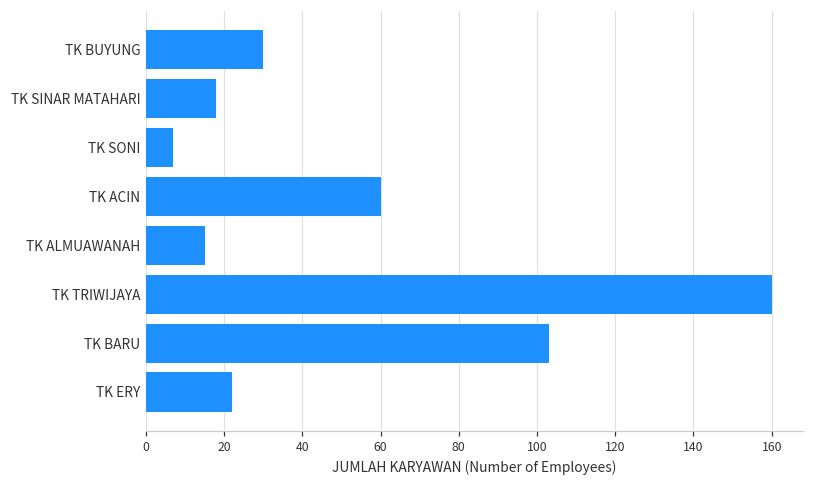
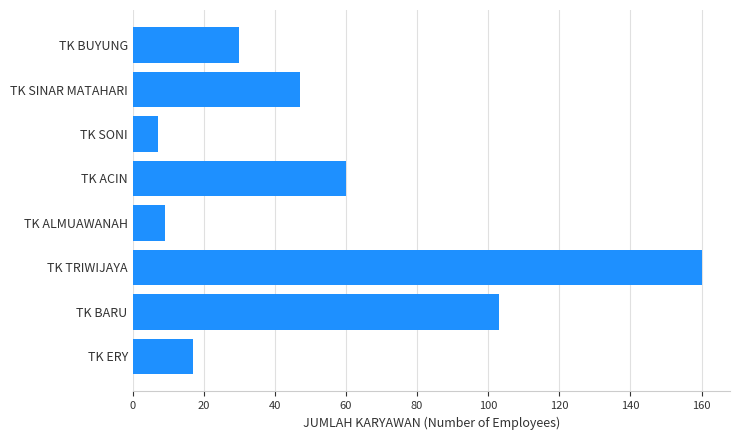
TK SINAR MATAHARI: 18 -> 47
TK ALMUAWANAH: 15 -> 9
TK ERY: 22 -> 17
